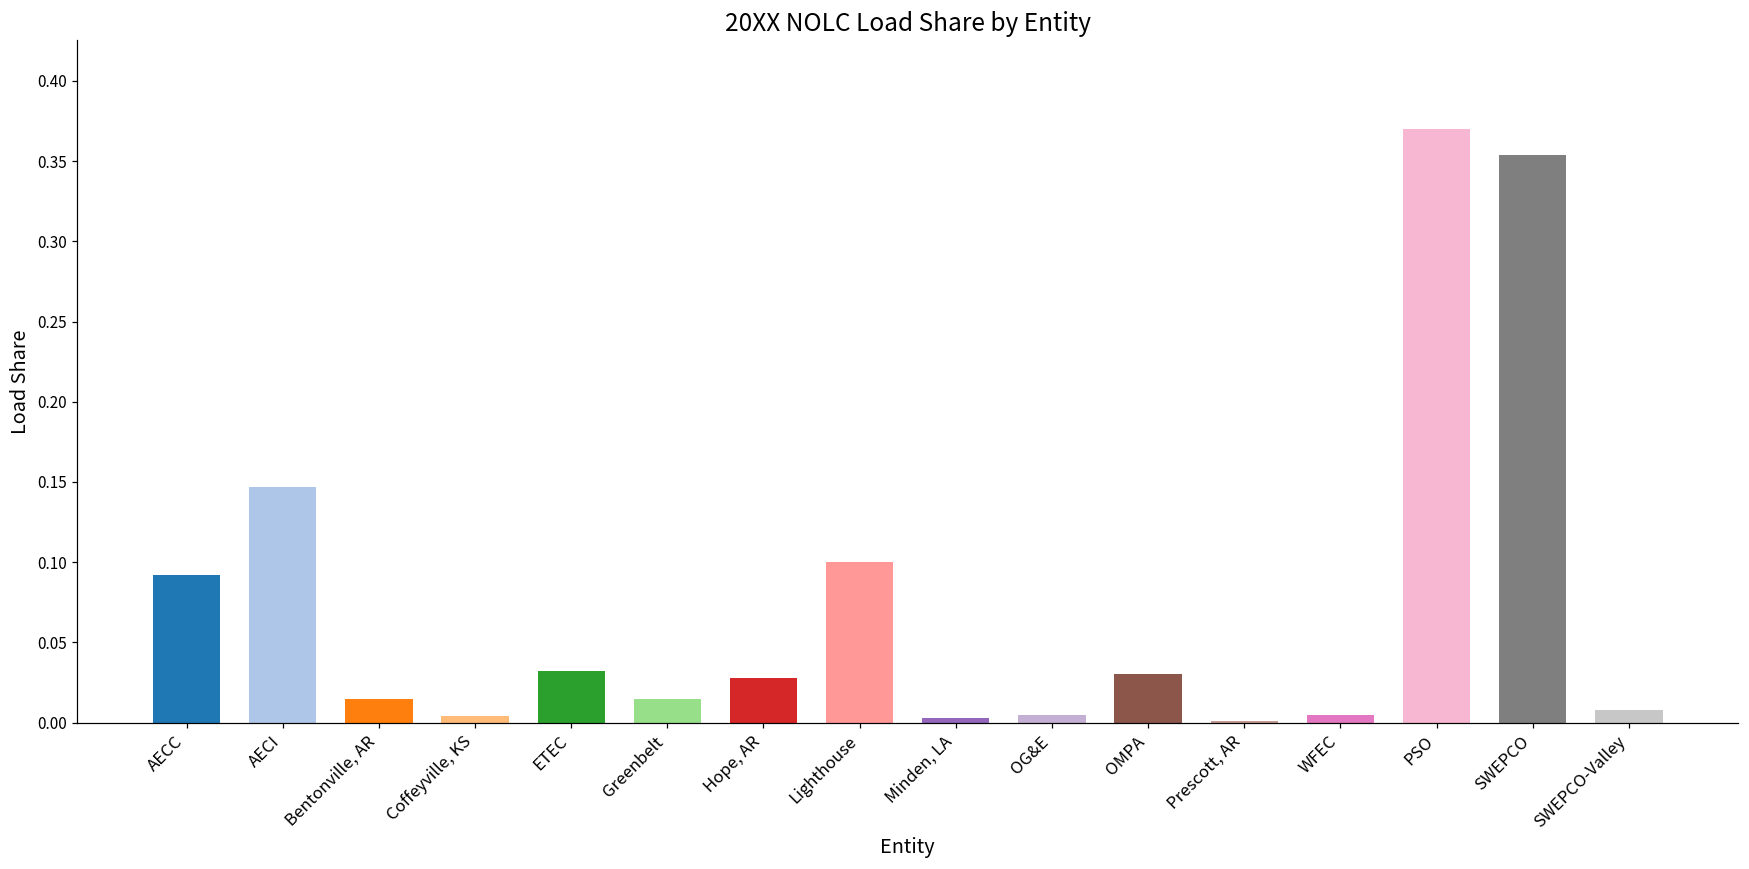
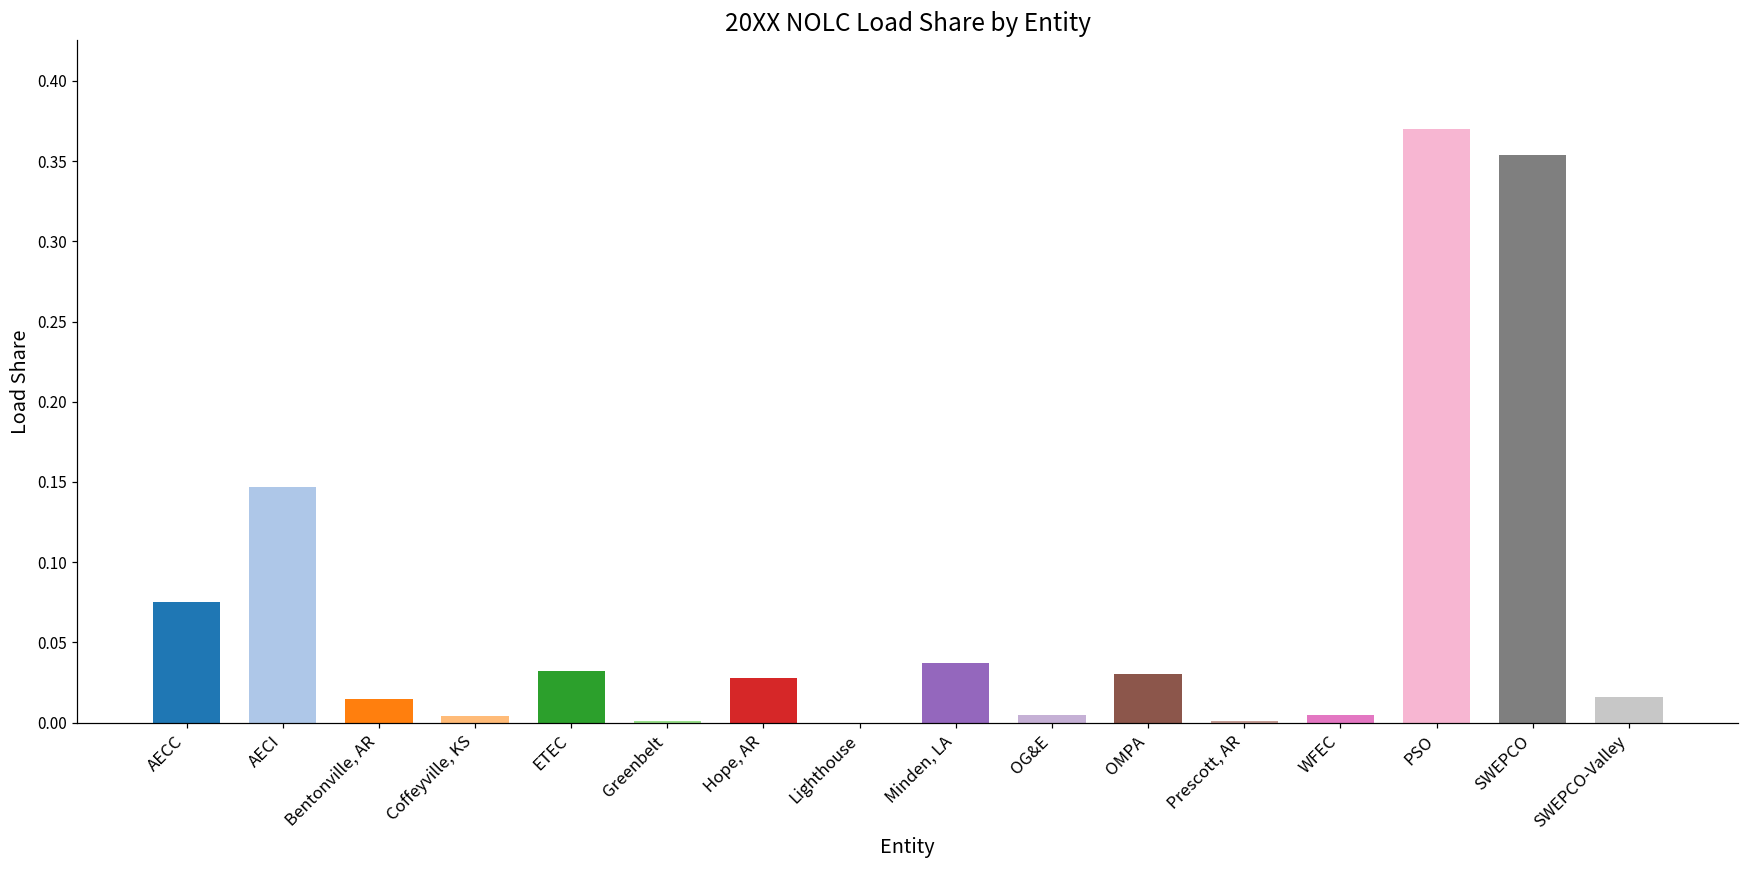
AECC: 0.092 -> 0.075
Greenbelt: 0.015 -> 0.001
Lighthouse: 0.1 -> 0.0
Minden, LA: 0.003 -> 0.037
SWEPCO-Valley: 0.008 -> 0.016
